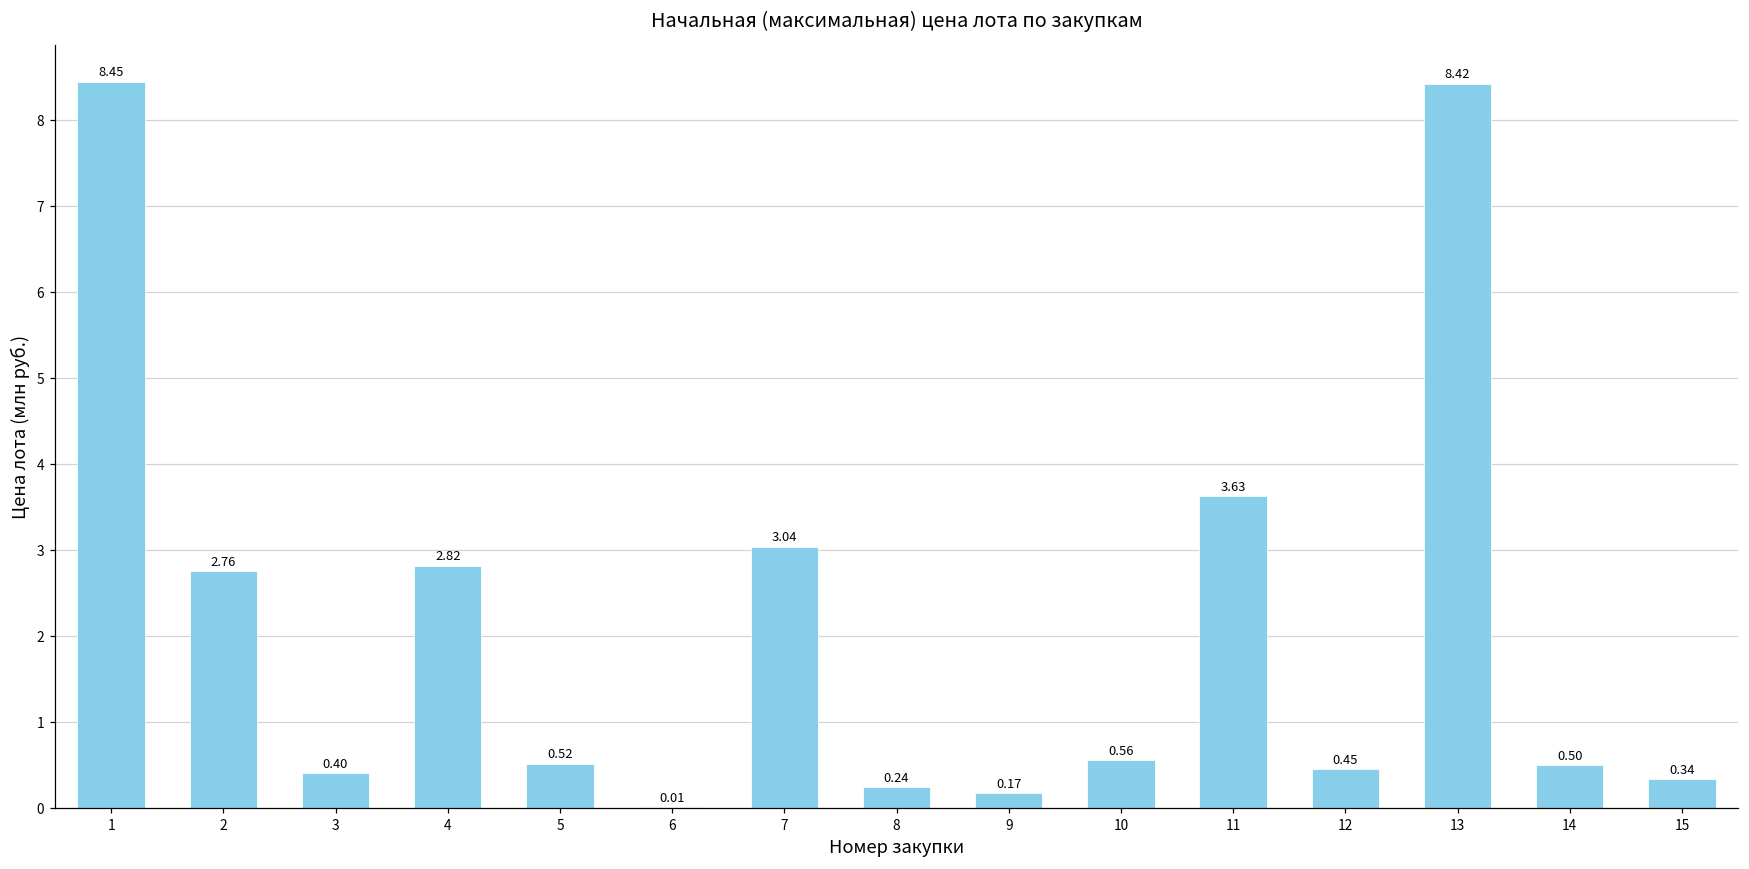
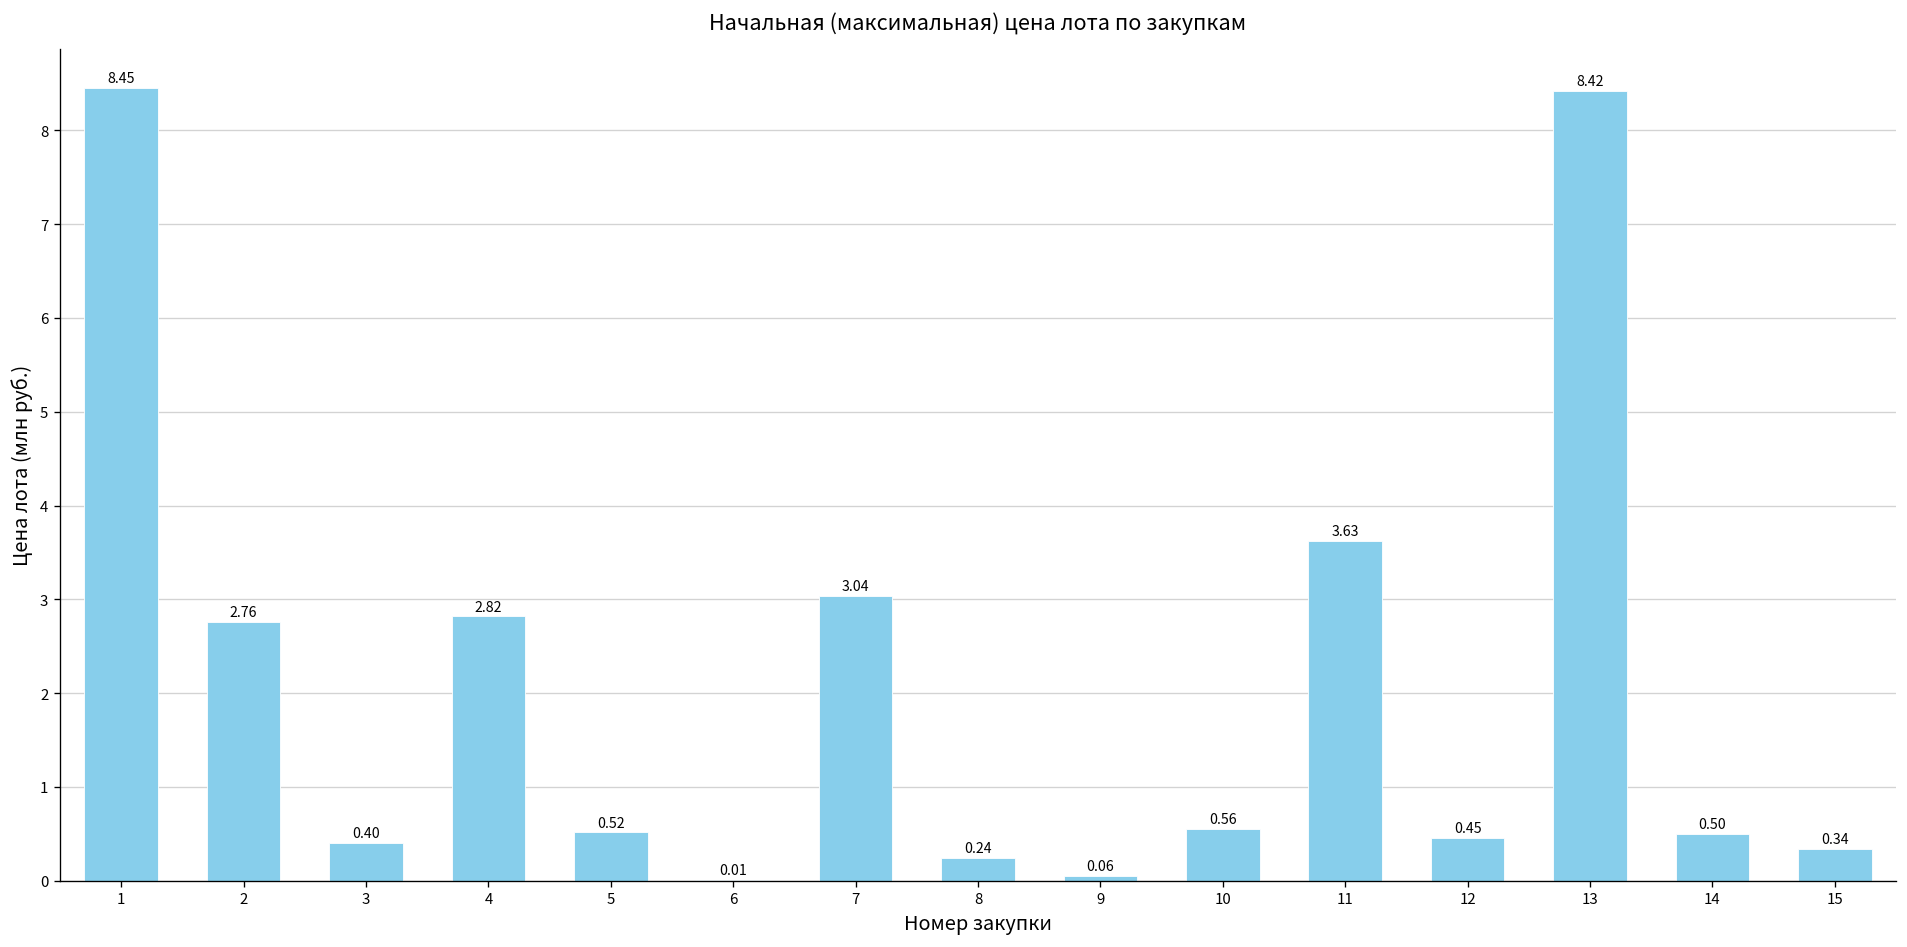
9: 0.17 -> 0.06
